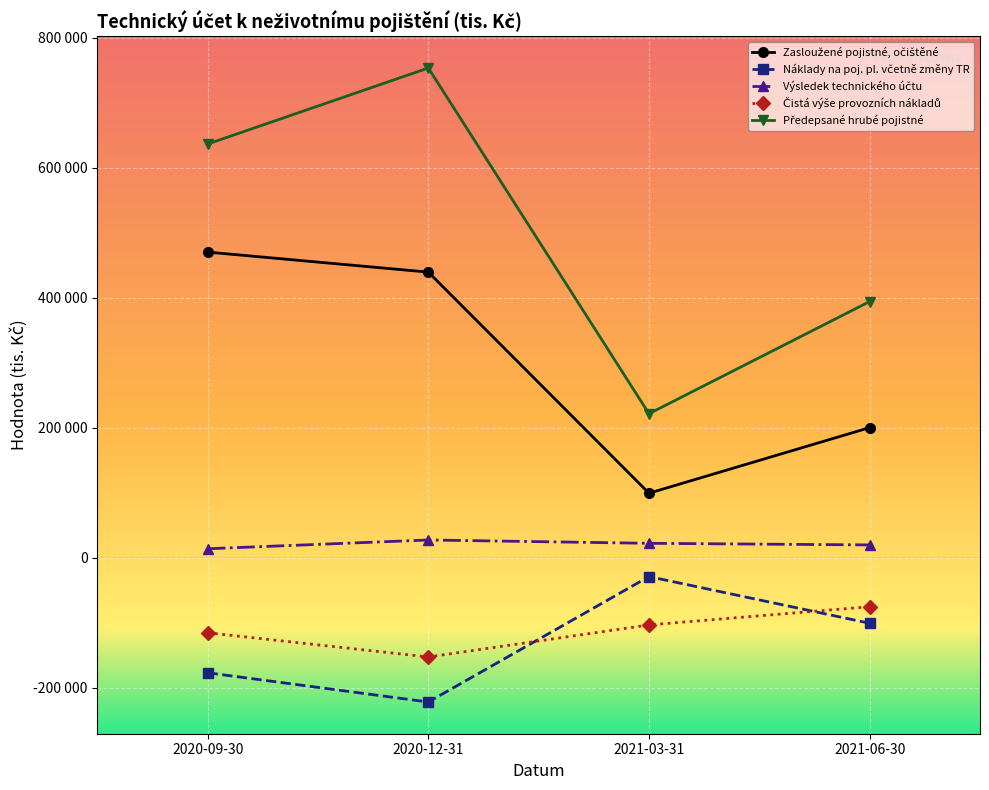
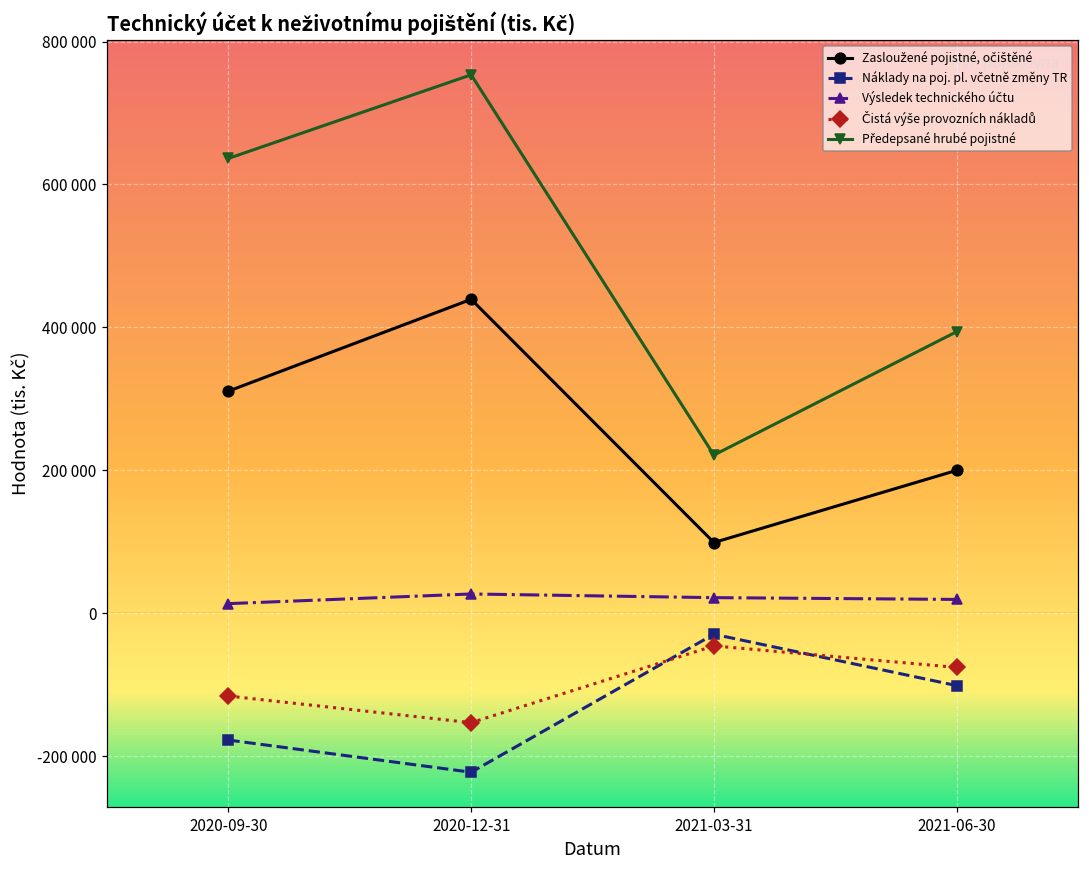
Zasloužené pojistné, očištěné, 2020-09-30: 470000 -> 310000
Čistá výše provozních nákladů, 2021-03-31: -100000 -> -50000
